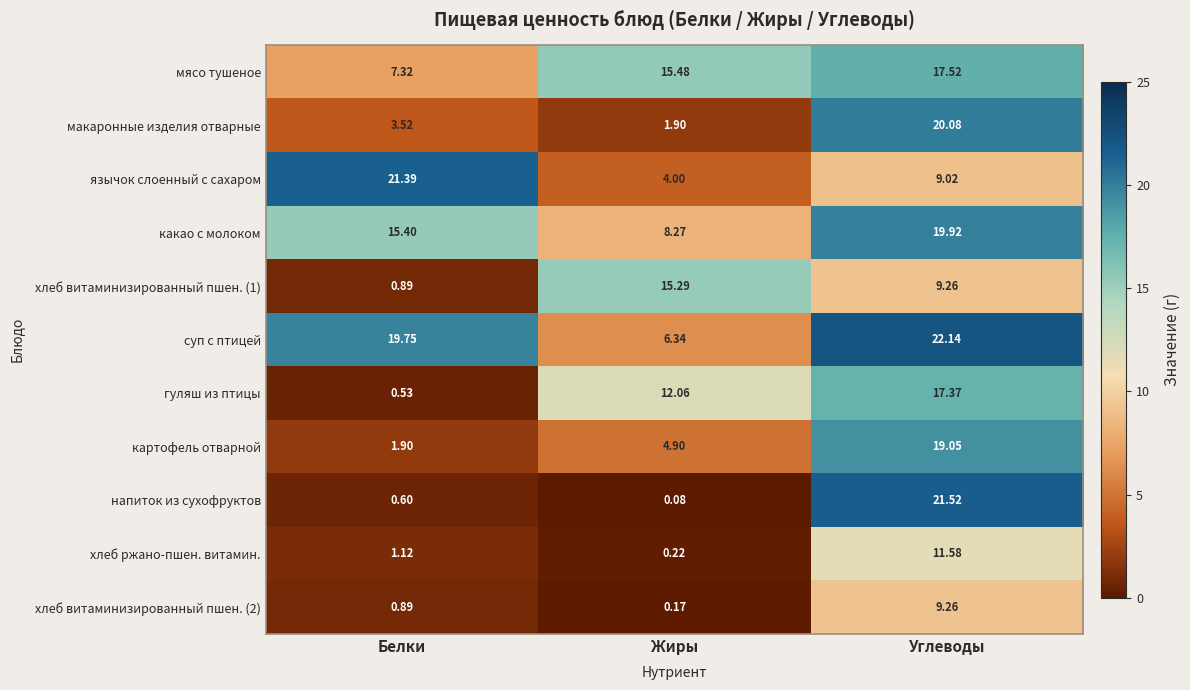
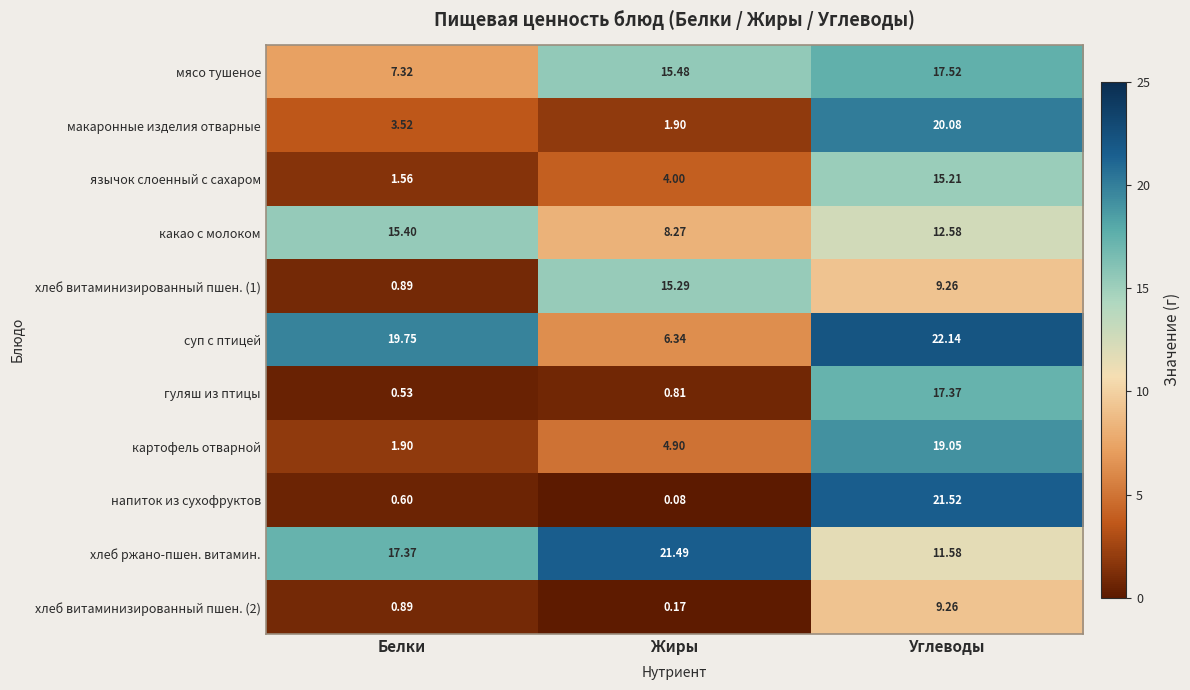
язычок слоенный с сахаром, Белки: 21.39 -> 1.56
язычок слоенный с сахаром, Углеводы: 9.02 -> 15.21
какао с молоком, Углеводы: 19.92 -> 12.58
гуляш из птицы, Жиры: 12.06 -> 0.81
хлеб ржано-пшен. витамин., Белки: 1.12 -> 17.37
хлеб ржано-пшен. витамин., Жиры: 0.22 -> 21.49
